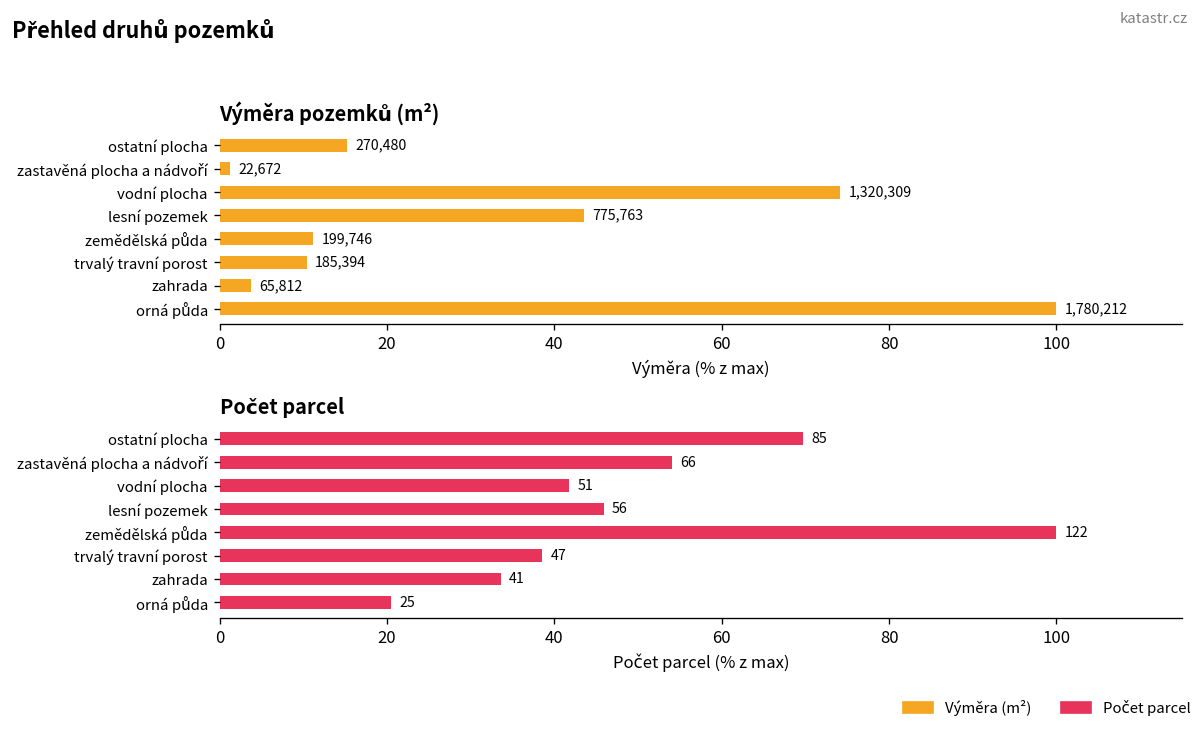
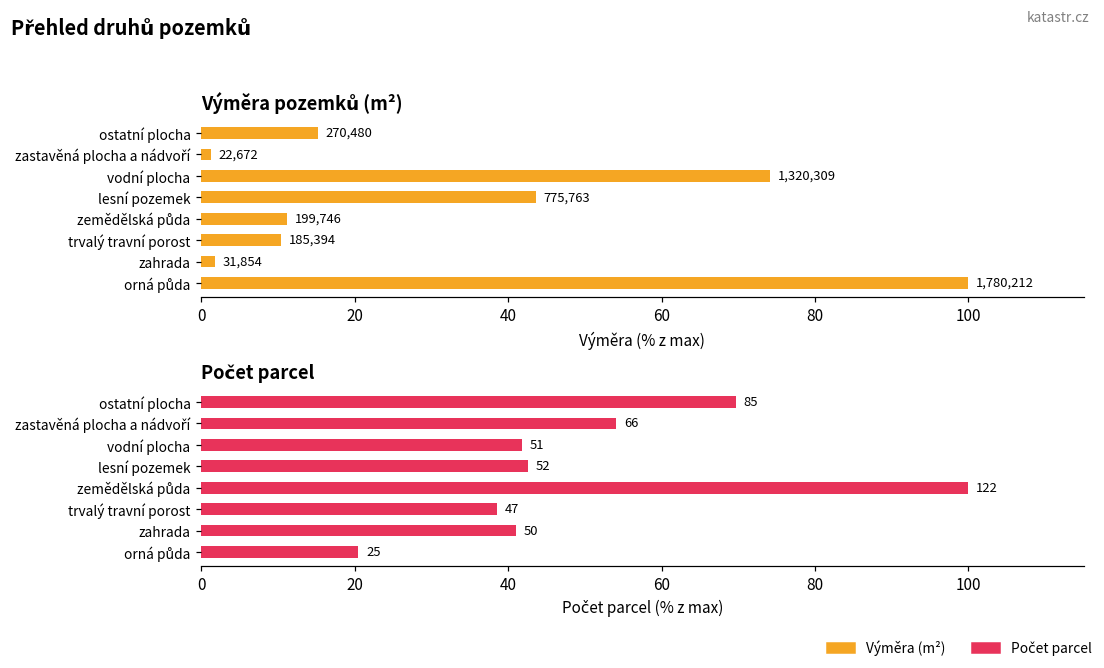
Výměra pozemků (m²), zahrada: 65,812 -> 31,854
Počet parcel, lesní pozemek: 56 -> 52
Počet parcel, zahrada: 41 -> 50
